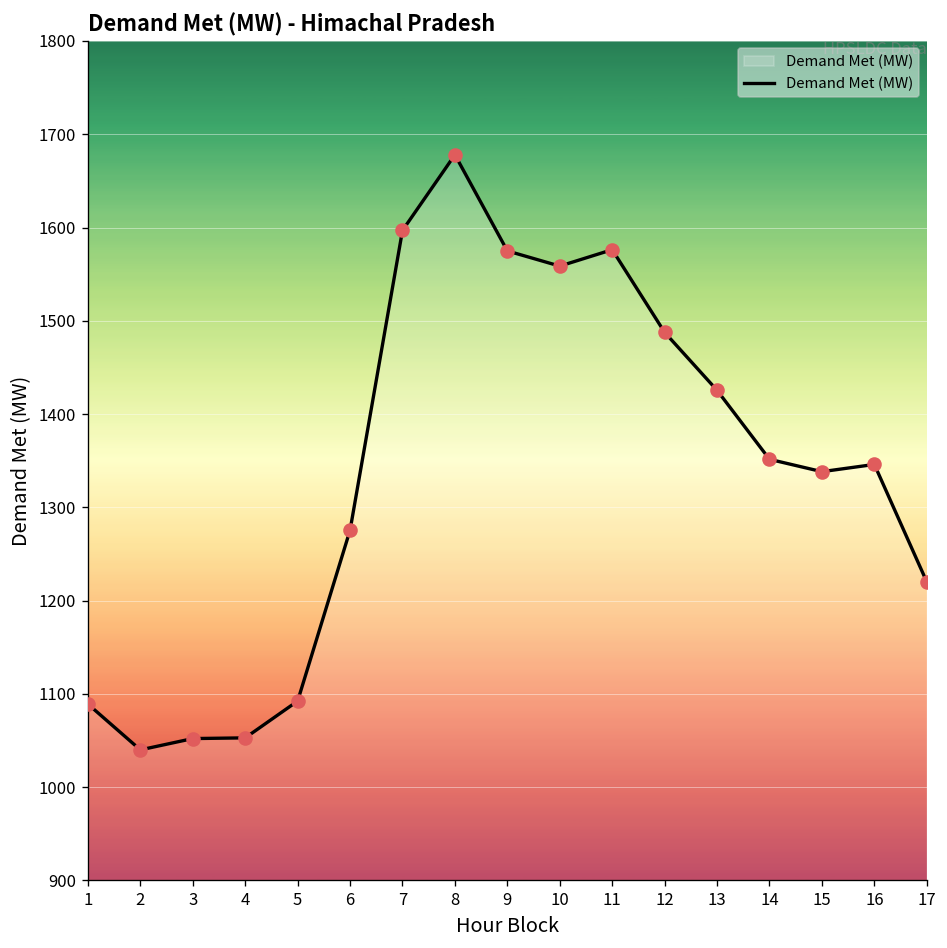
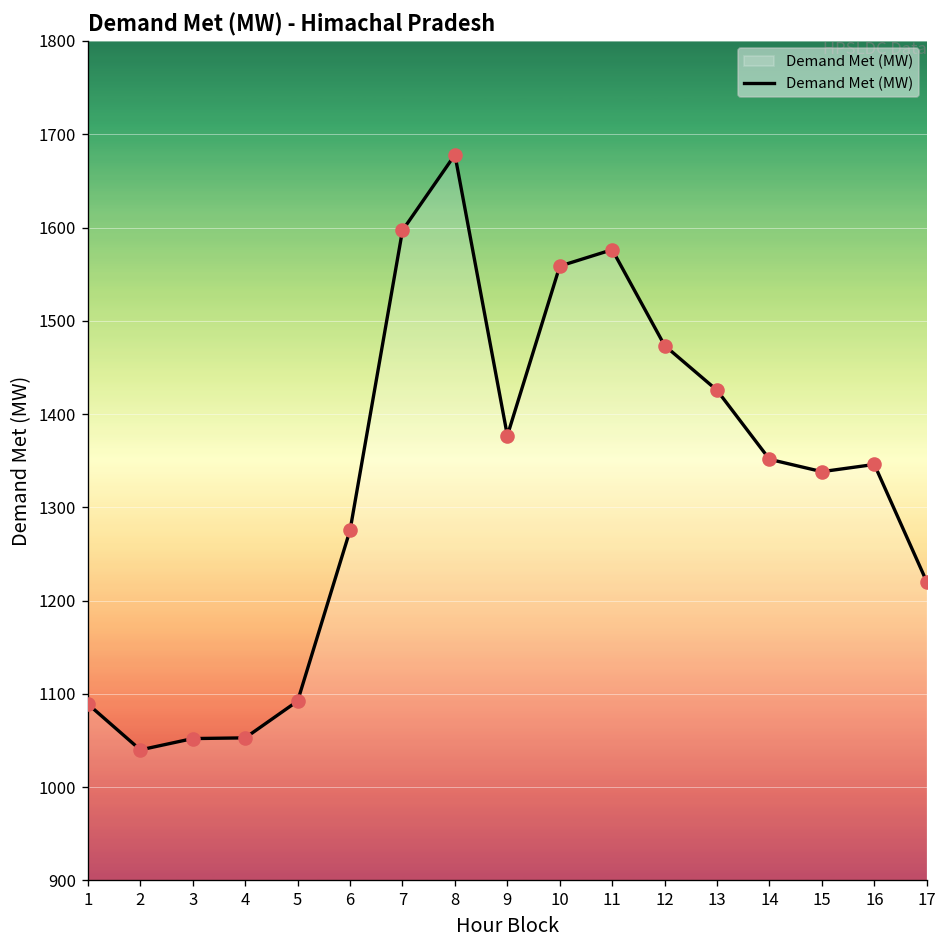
9: 1570 -> 1380
12: 1490 -> 1470
